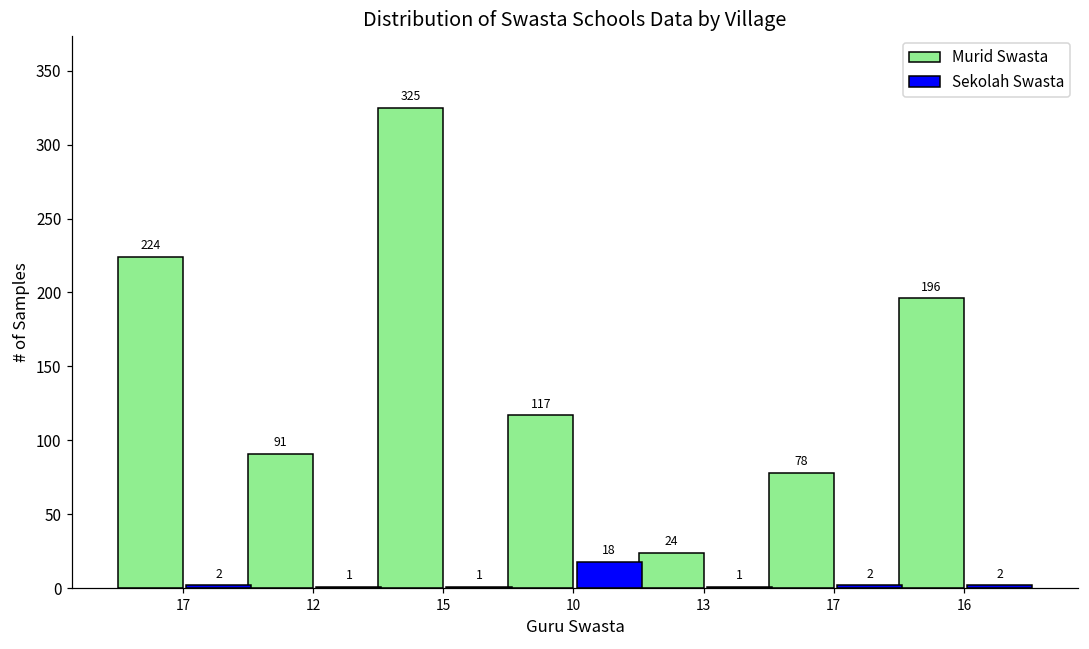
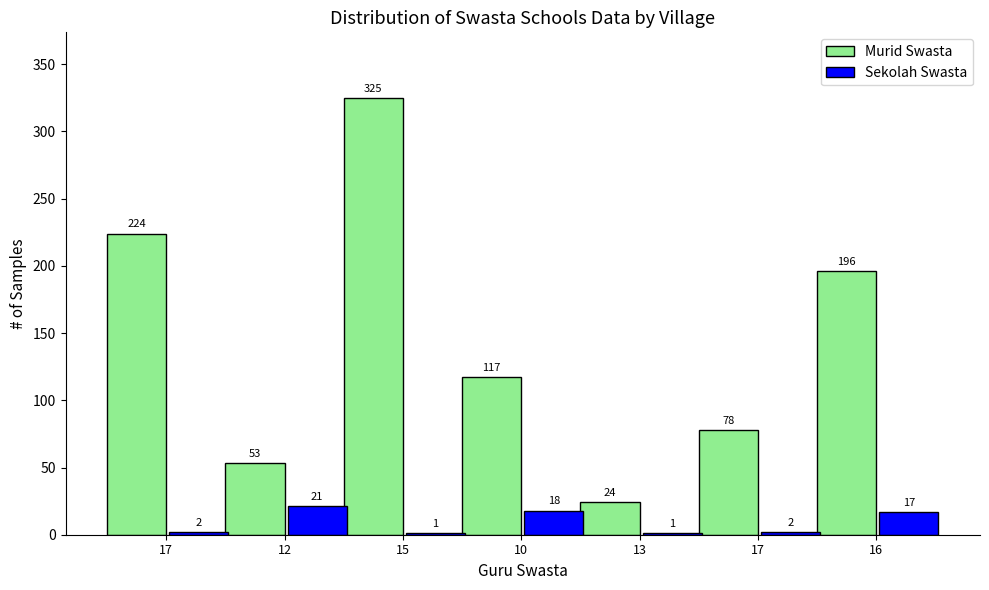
Murid Swasta, 12: 91 -> 53
Sekolah Swasta, 12: 1 -> 21
Sekolah Swasta, 16: 2 -> 17
